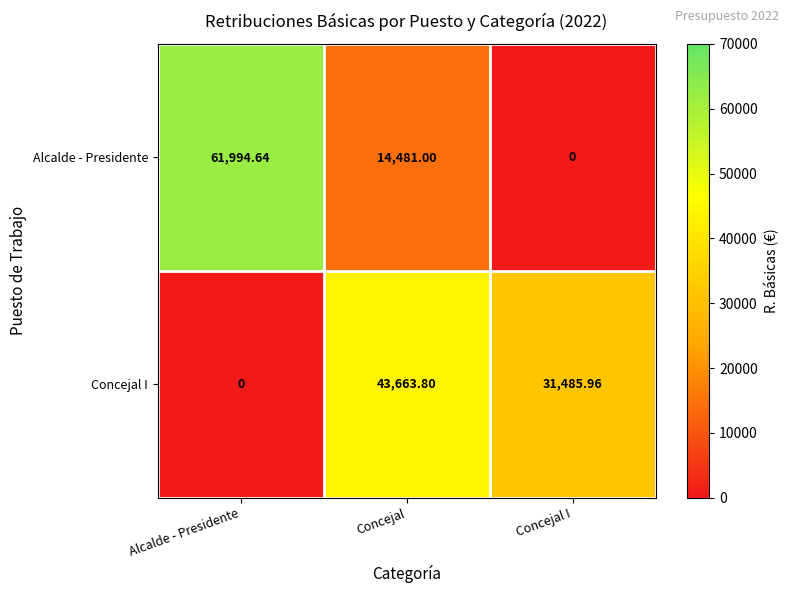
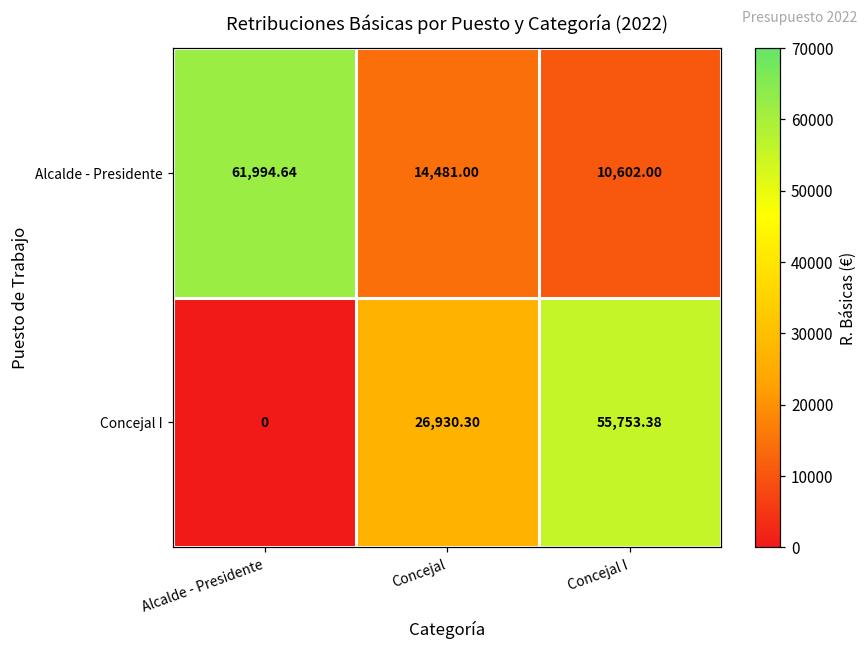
Alcalde - Presidente, Concejal I: 0 -> 10,602.00
Concejal I, Concejal: 43,663.80 -> 26,930.30
Concejal I, Concejal I: 31,485.96 -> 55,753.38
